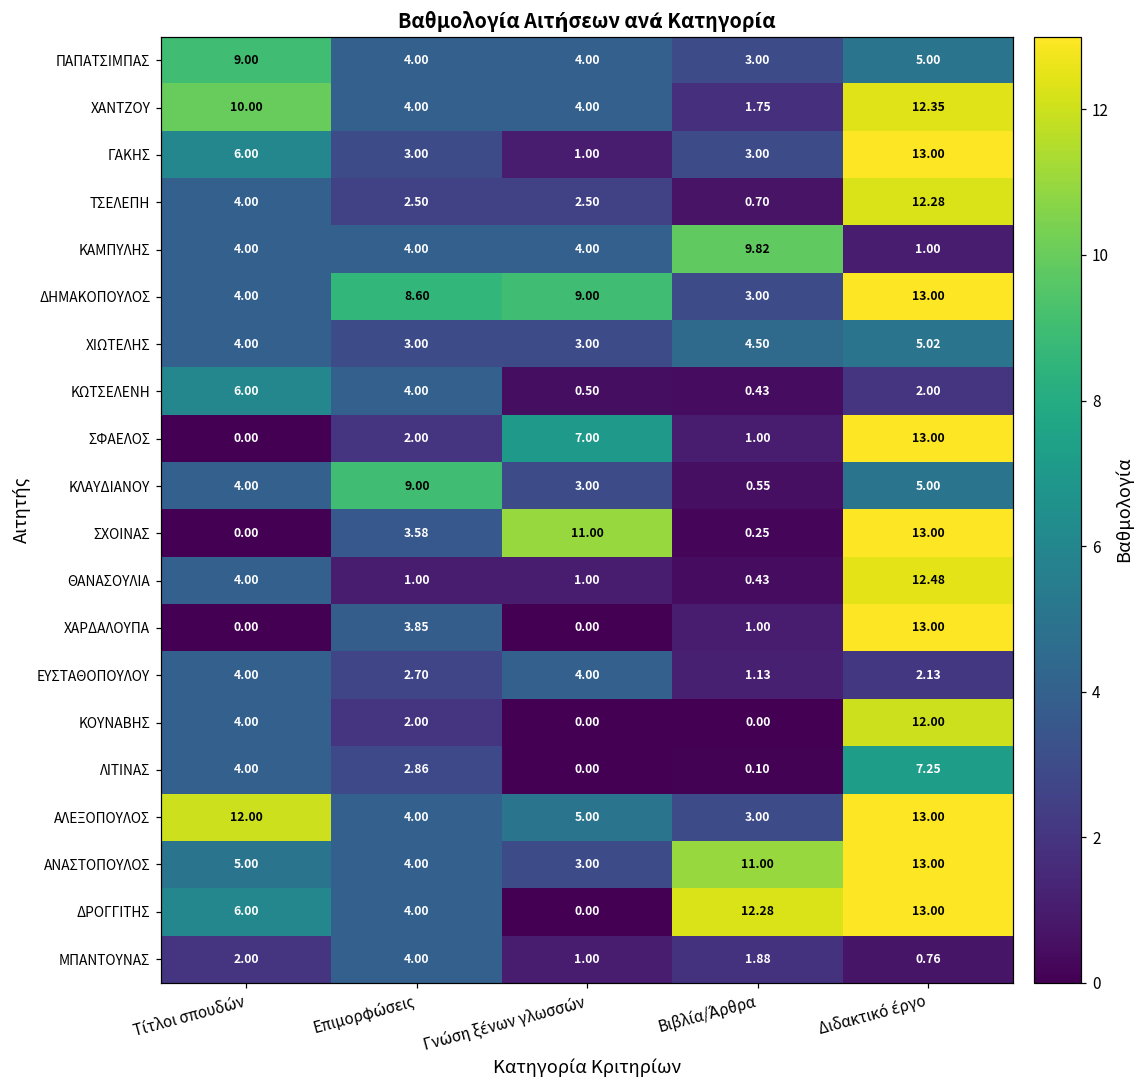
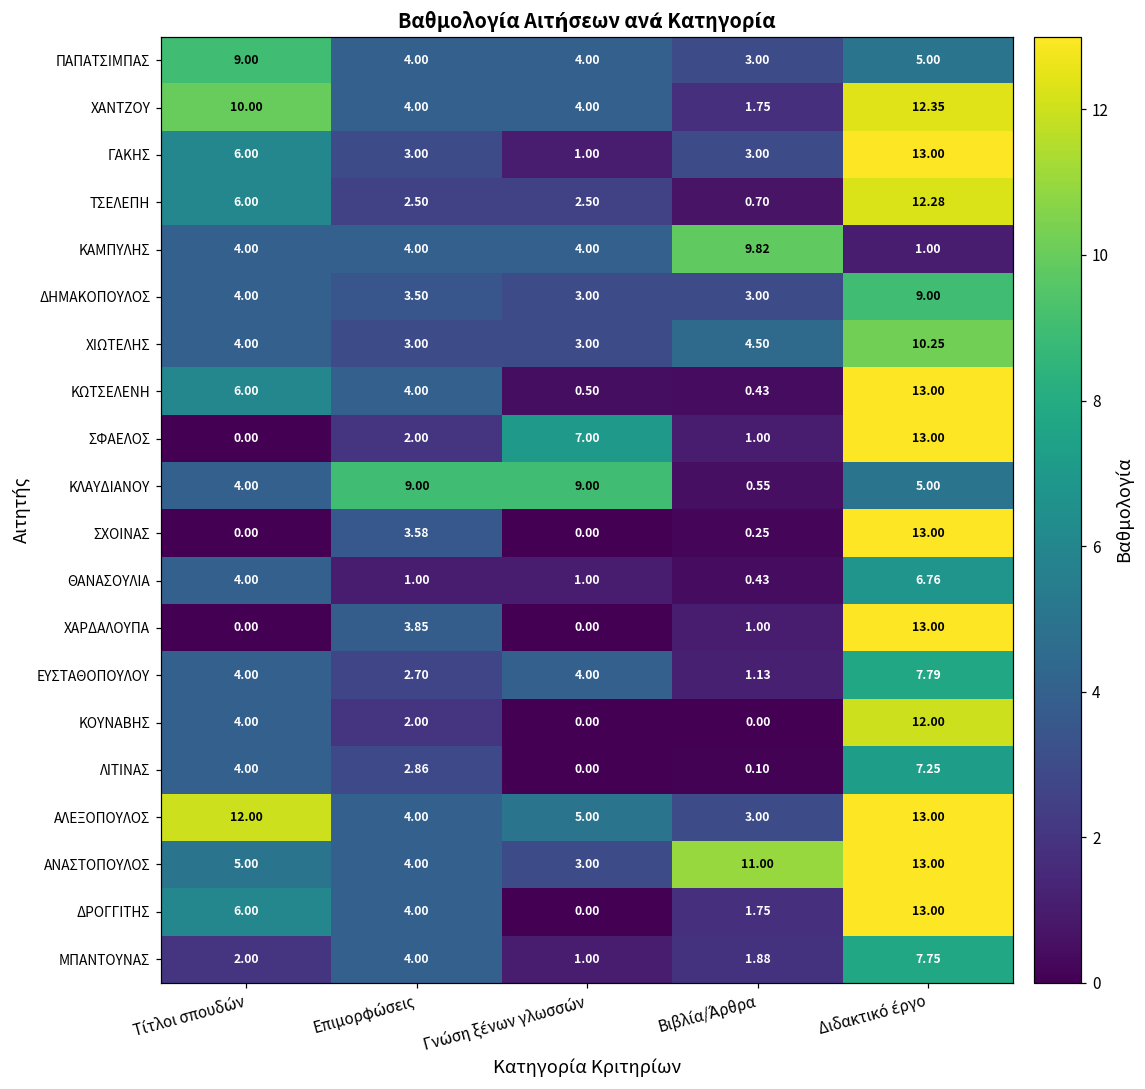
ΤΣΕΛΕΠΗ, Τίτλοι σπουδών: 4.00 -> 6.00
ΔΗΜΑΚΟΠΟΥΛΟΣ, Επιμορφώσεις: 8.60 -> 3.50
ΔΗΜΑΚΟΠΟΥΛΟΣ, Γνώση ξένων γλωσσών: 9.00 -> 3.00
ΔΗΜΑΚΟΠΟΥΛΟΣ, Διδακτικό έργο: 13.00 -> 9.00
ΧΙΩΤΕΛΗΣ, Διδακτικό έργο: 5.02 -> 10.25
ΚΩΤΣΕΛΕΝΗ, Διδακτικό έργο: 2.00 -> 13.00
ΚΛΑΥΔΙΑΝΟΥ, Γνώση ξένων γλωσσών: 3.00 -> 9.00
ΣΧΟΙΝΑΣ, Γνώση ξένων γλωσσών: 11.00 -> 0.00
ΘΑΝΑΣΟΥΛΙΑ, Διδακτικό έργο: 12.48 -> 6.76
ΕΥΣΤΑΘΟΠΟΥΛΟΥ, Διδακτικό έργο: 2.13 -> 7.79
ΔΡΟΓΓΙΤΗΣ, Βιβλία/Άρθρα: 12.28 -> 1.75
ΜΠΑΝΤΟΥΝΑΣ, Διδακτικό έργο: 0.76 -> 7.75
